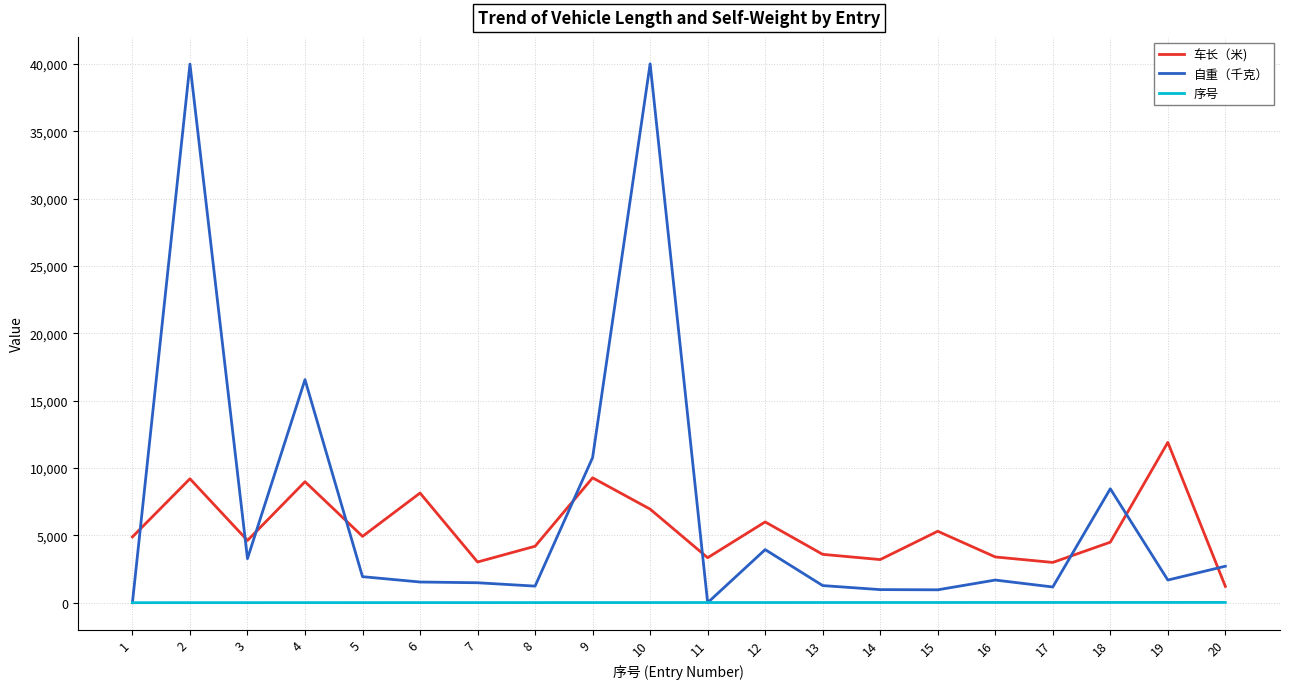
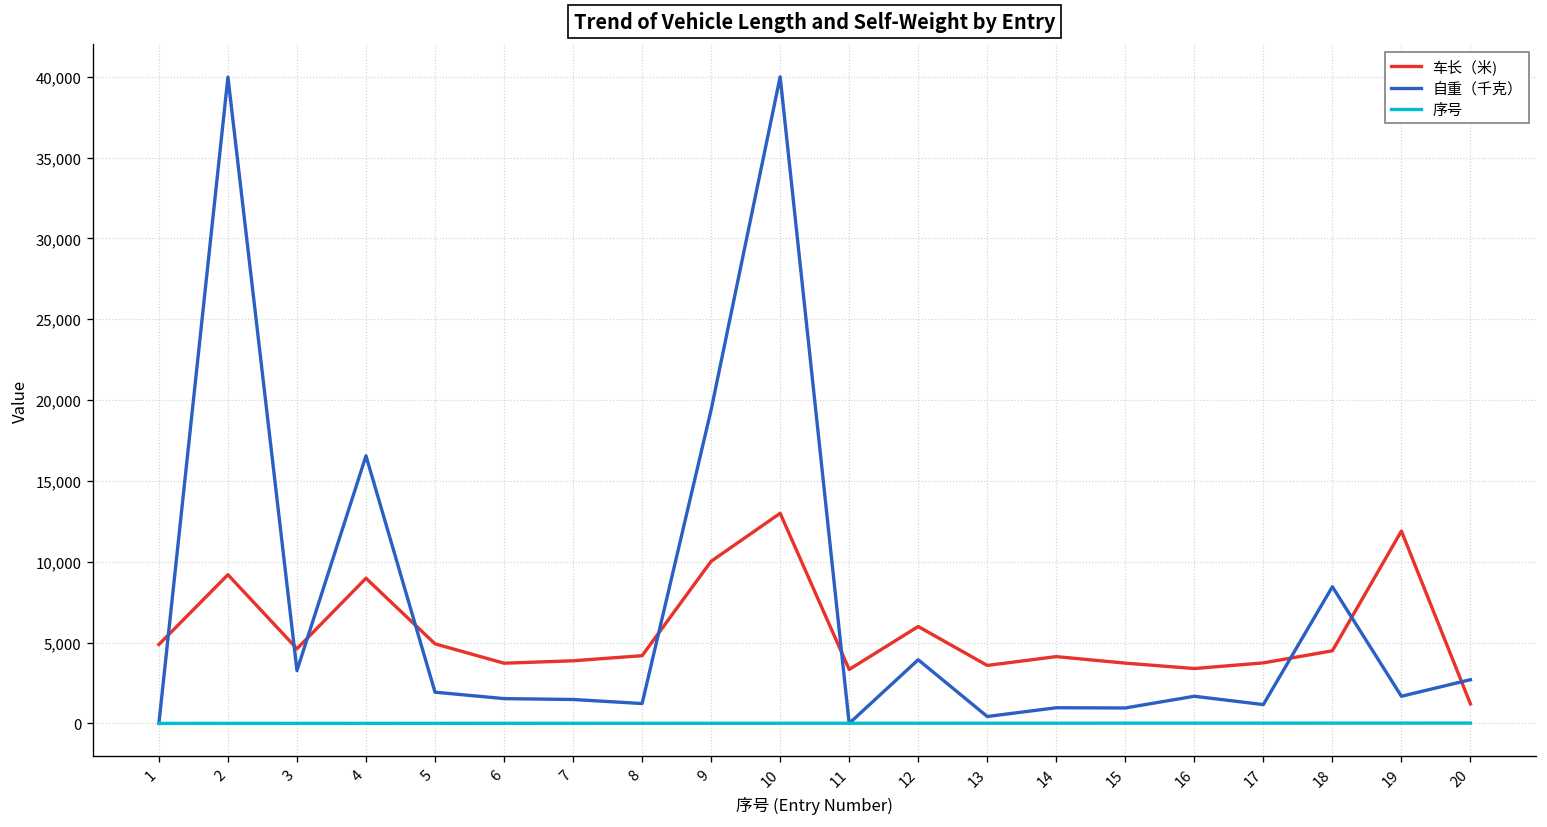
车长（米), 6: 8,100 -> 3,700
车长（米), 7: 3,000 -> 3,900
车长（米), 9: 9,300 -> 10,000
自重（千克）, 9: 10,800 -> 19,400
车长（米), 10: 6,900 -> 13,000
自重（千克）, 13: 1,300 -> 400
车长（米), 14: 3,200 -> 4,100
车长（米), 15: 5,300 -> 3,700
车长（米), 17: 3,000 -> 3,700
